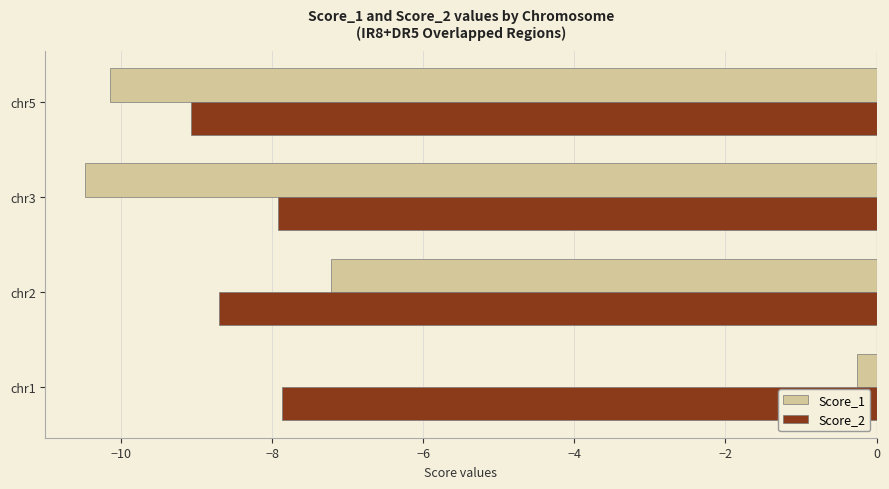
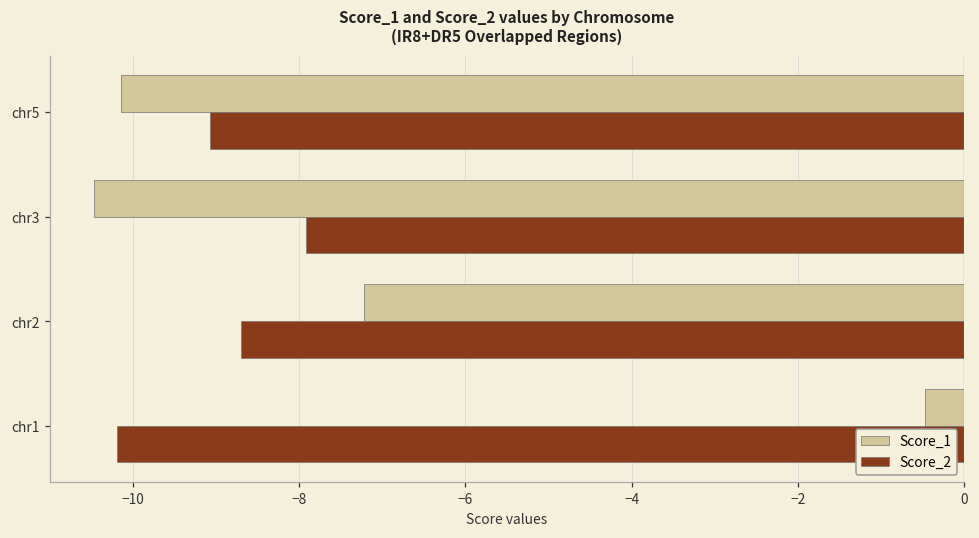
Score_1, chr1: -0.3 -> -0.5
Score_2, chr1: -7.9 -> -10.2
